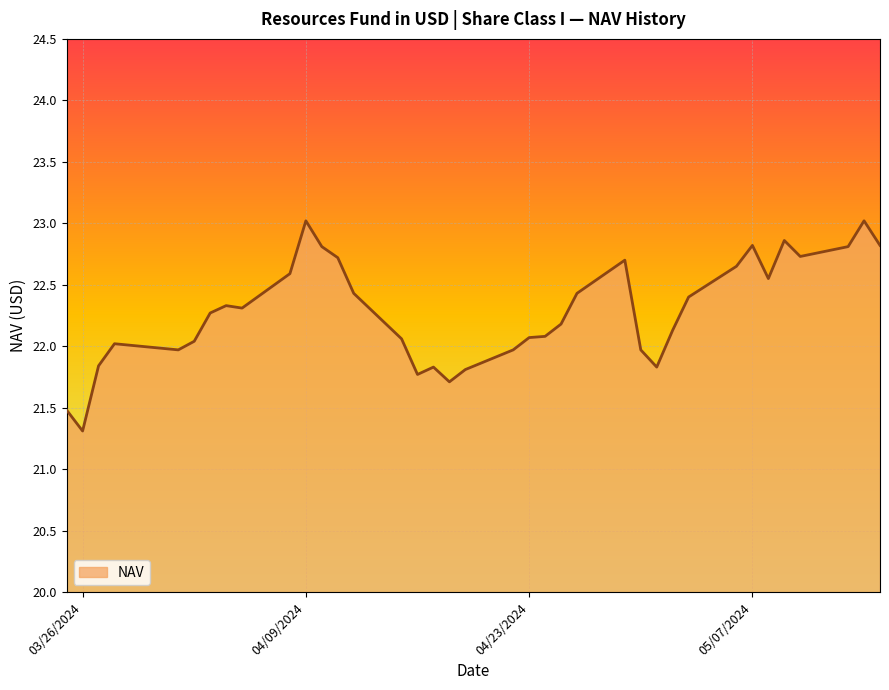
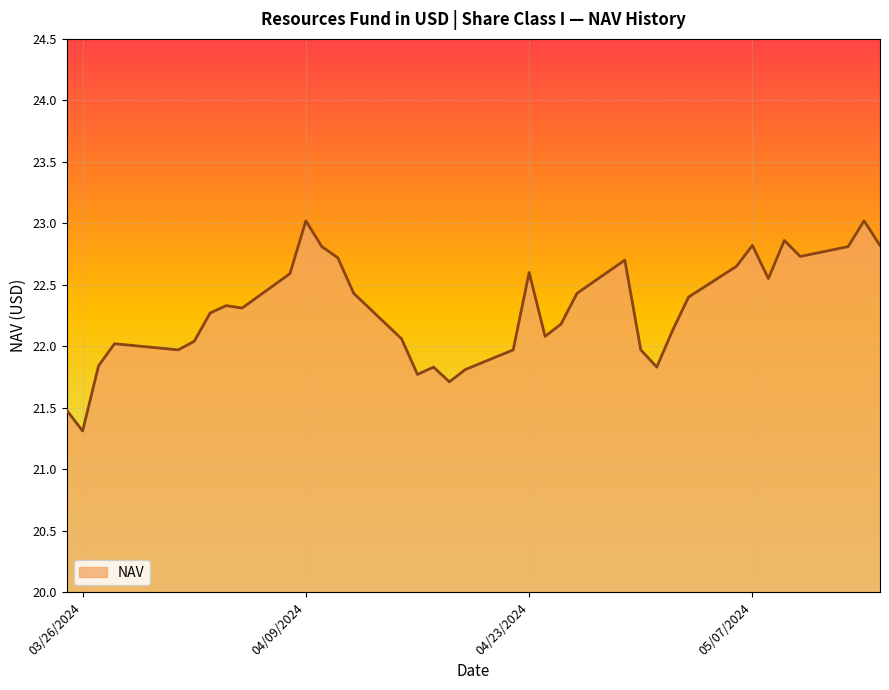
04/23/2024: 22.07 -> 22.60
